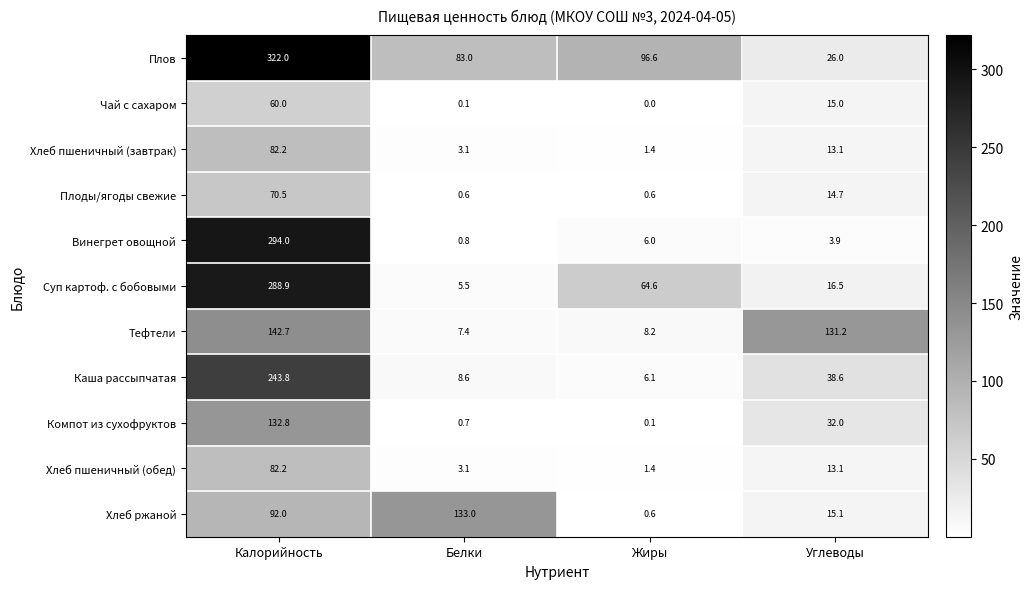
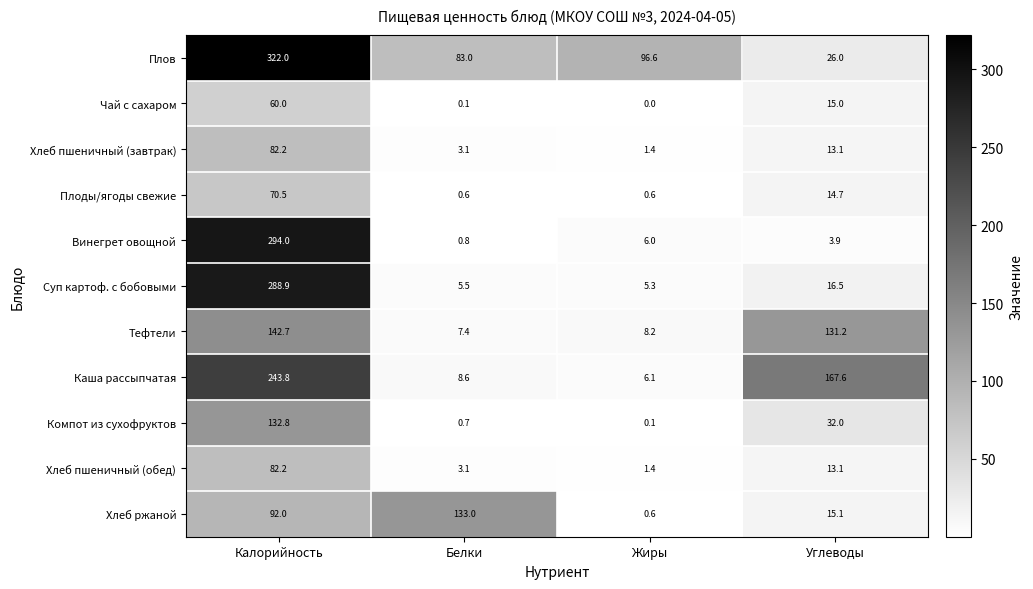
Суп картоф. с бобовыми, Жиры: 64.6 -> 5.3
Каша рассыпчатая, Углеводы: 38.6 -> 167.6
